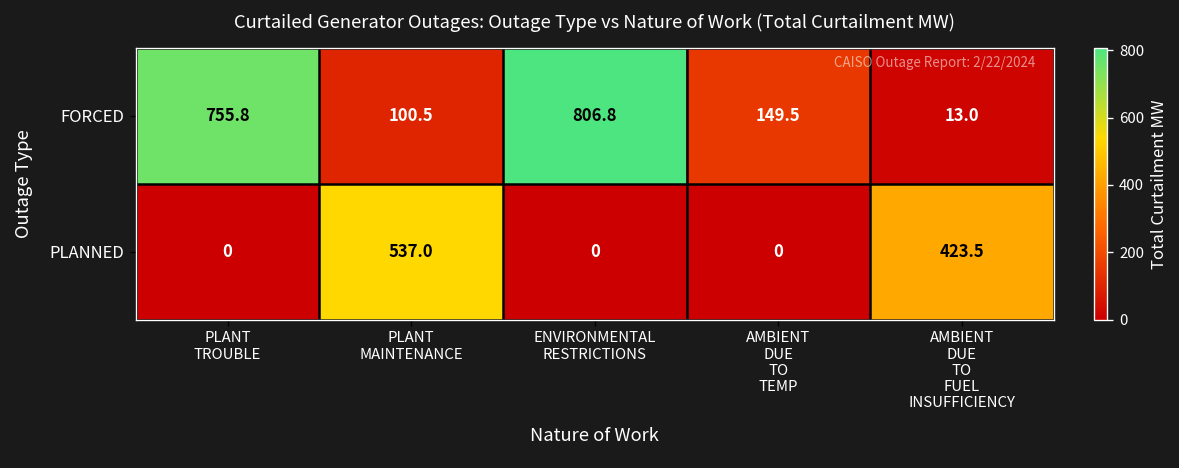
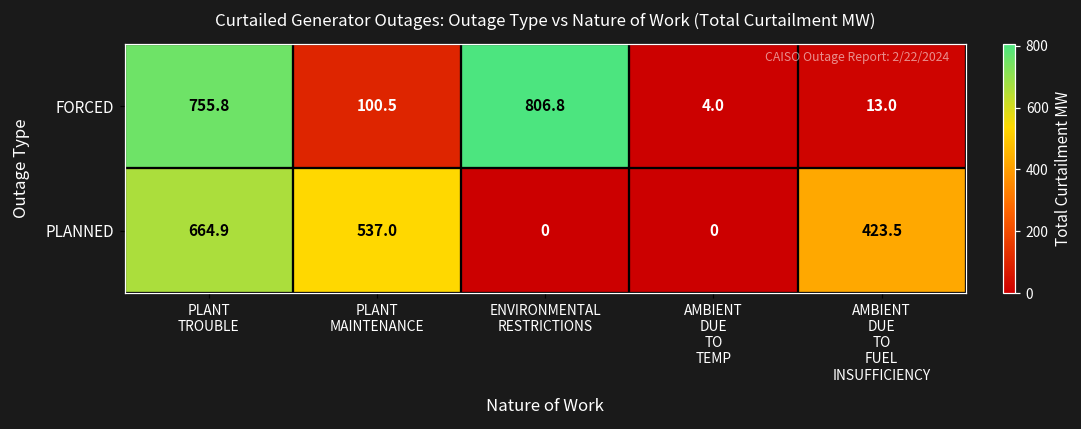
FORCED, AMBIENT DUE TO TEMP: 149.5 -> 4.0
PLANNED, PLANT TROUBLE: 0 -> 664.9
